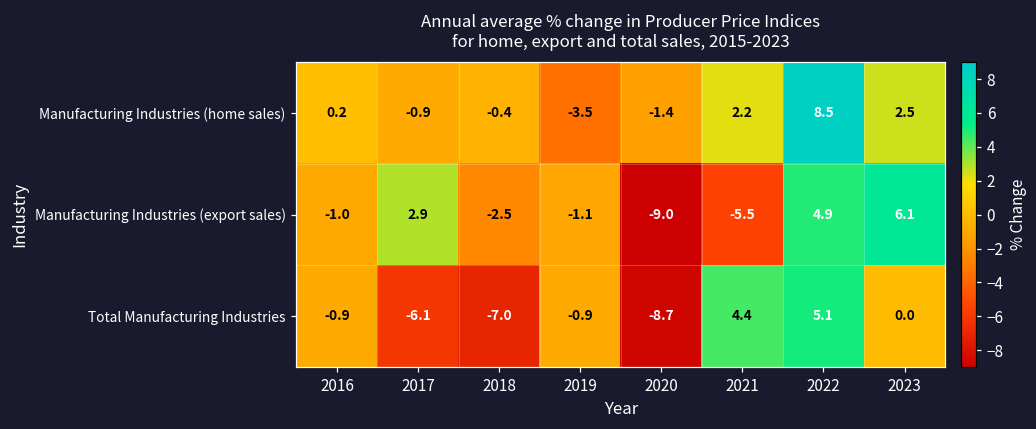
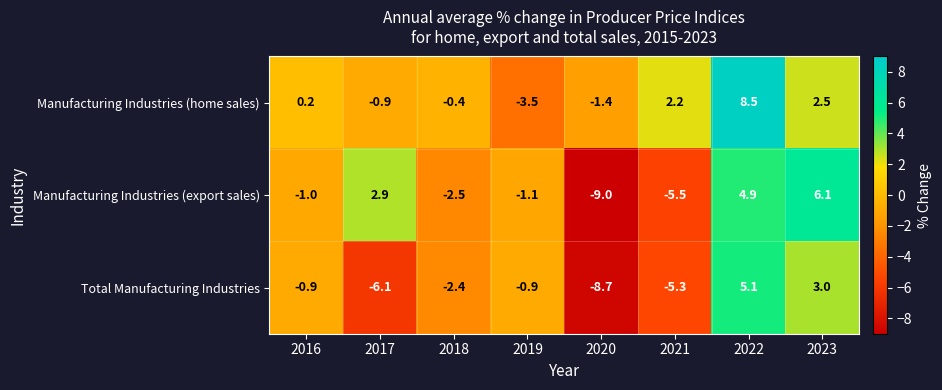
Total Manufacturing Industries, 2018: -7.0 -> -2.4
Total Manufacturing Industries, 2021: 4.4 -> -5.3
Total Manufacturing Industries, 2023: 0.0 -> 3.0
